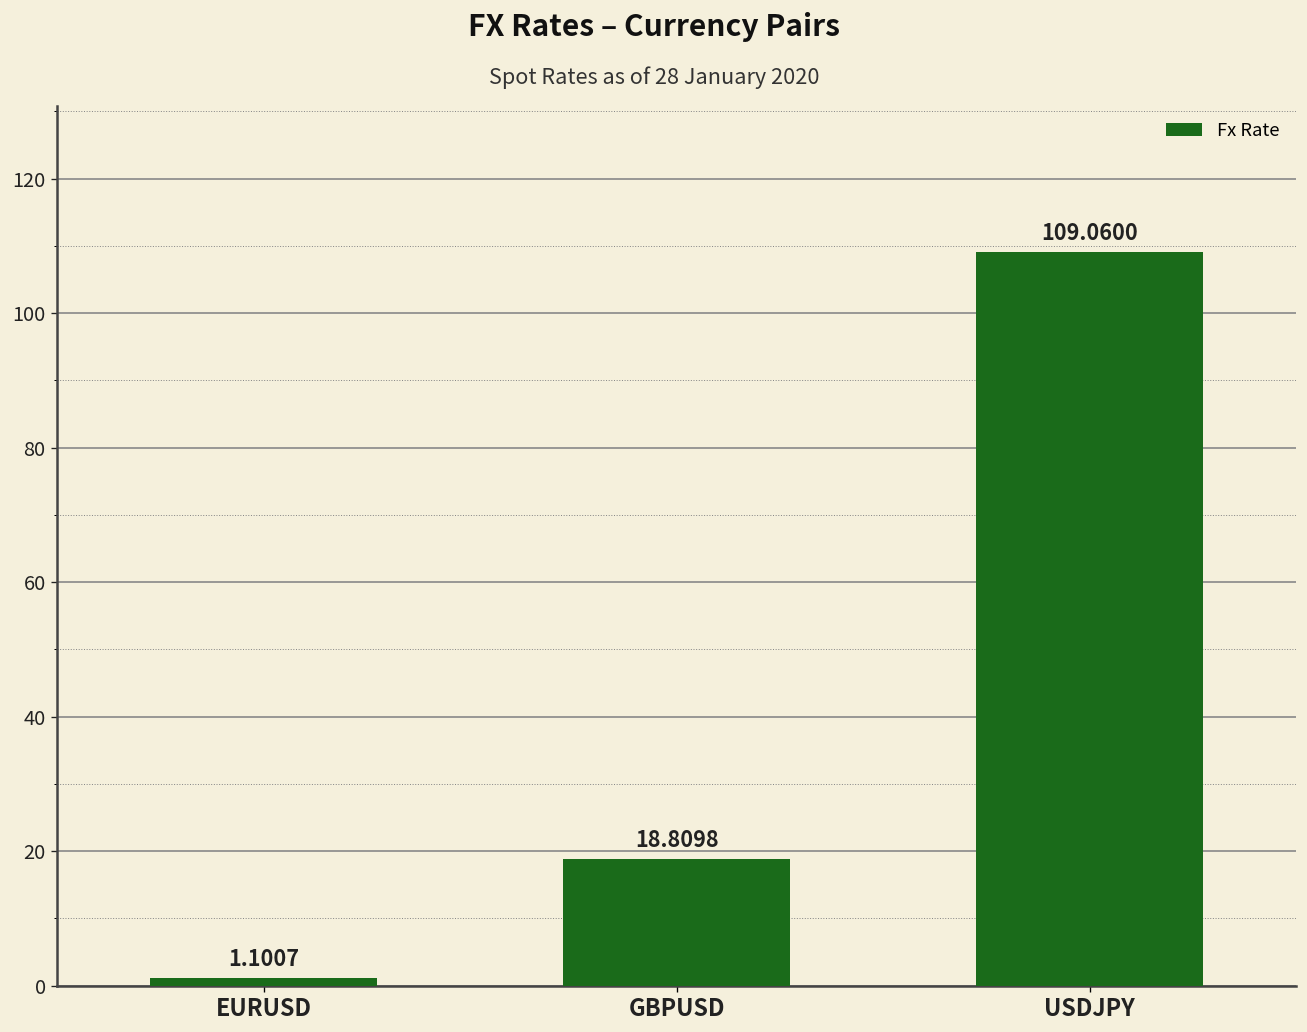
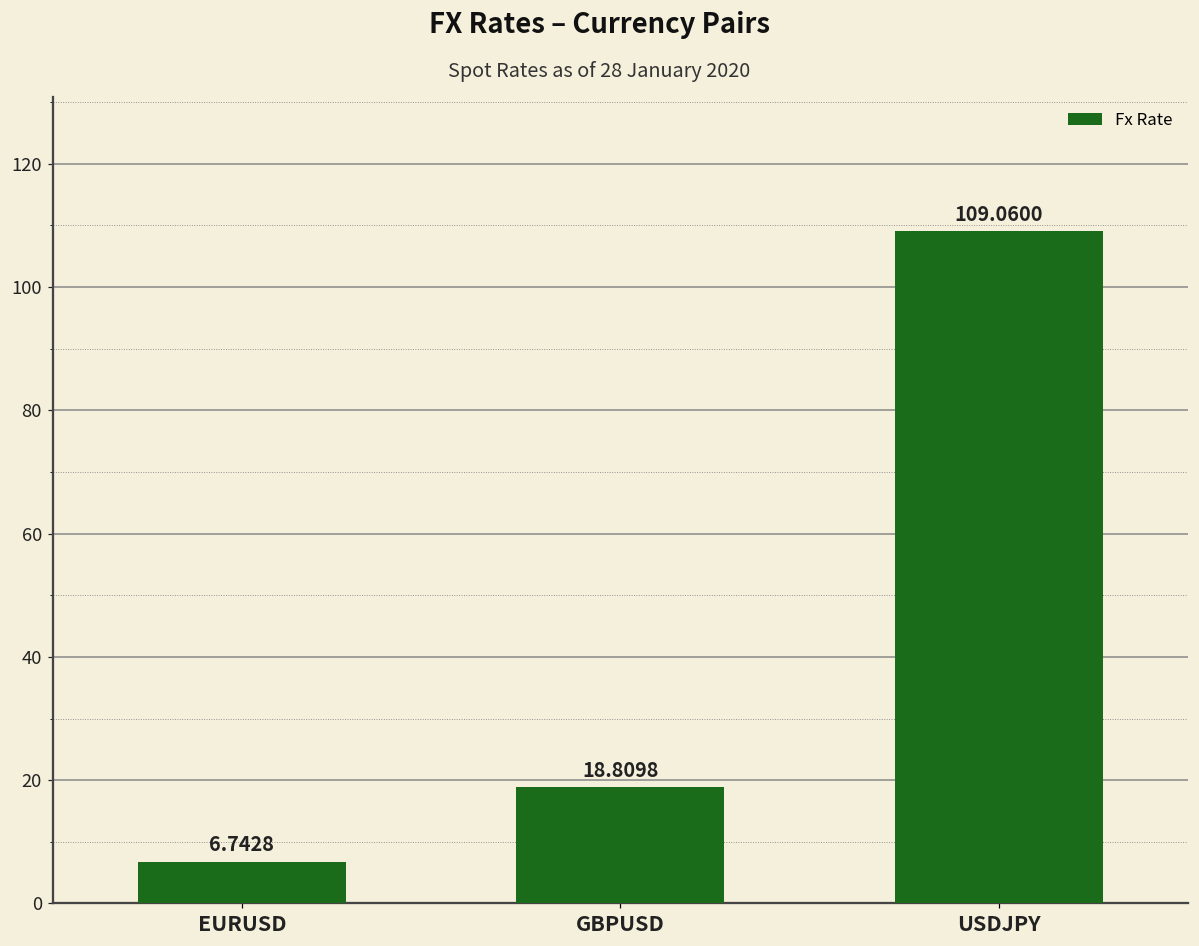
EURUSD: 1.1007 -> 6.7428
